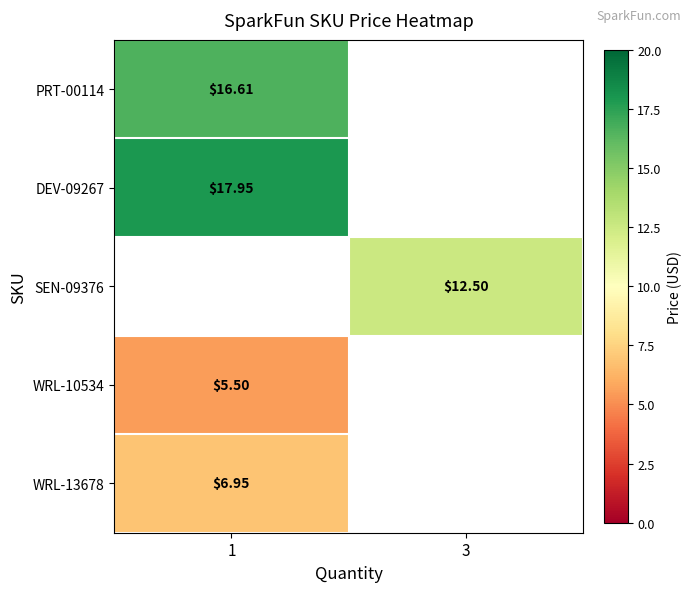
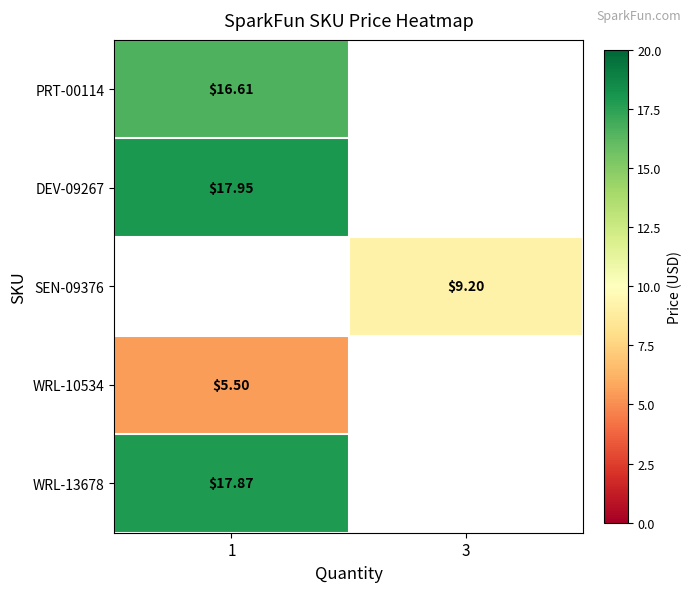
SEN-09376, 3: $12.50 -> $9.20
WRL-13678, 1: $6.95 -> $17.87
